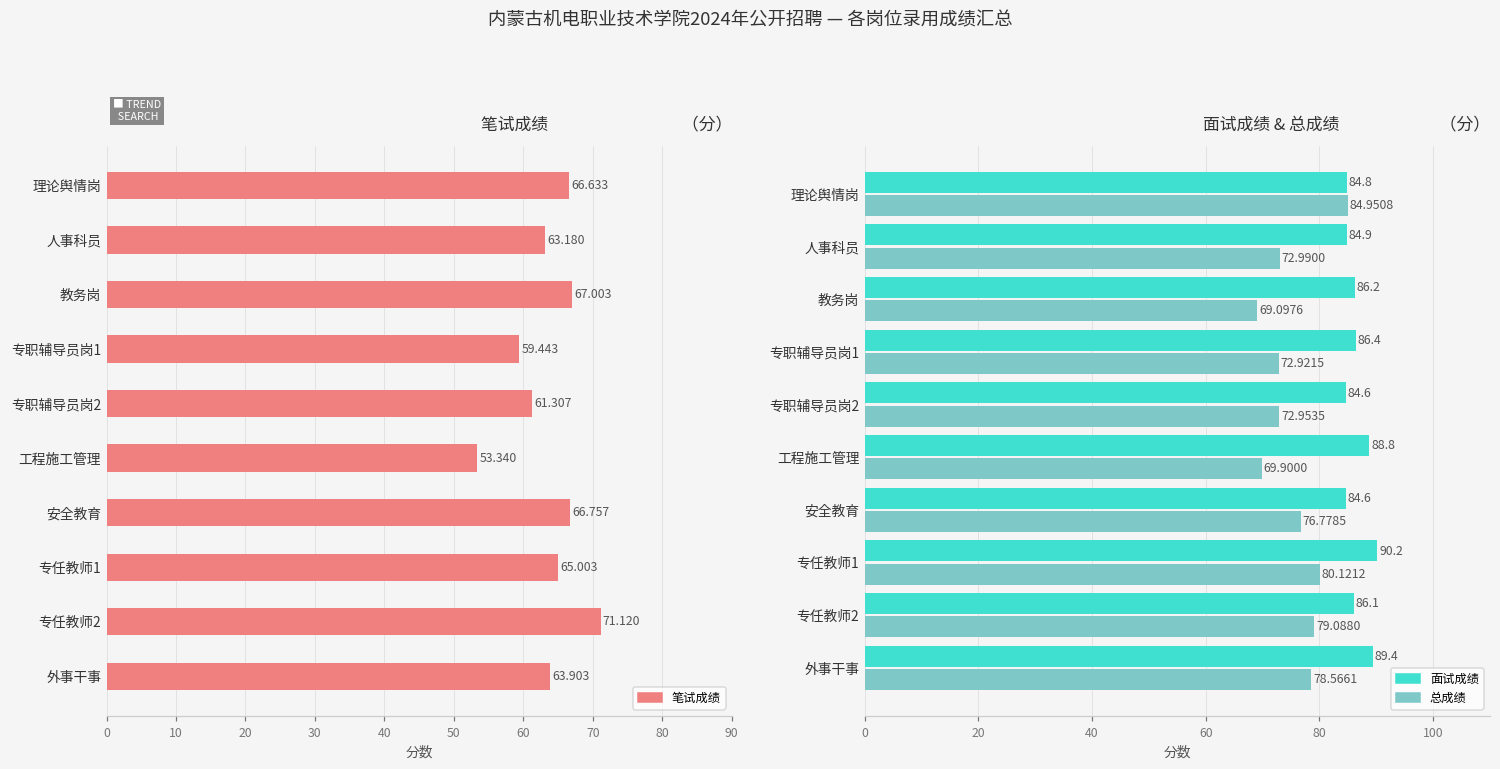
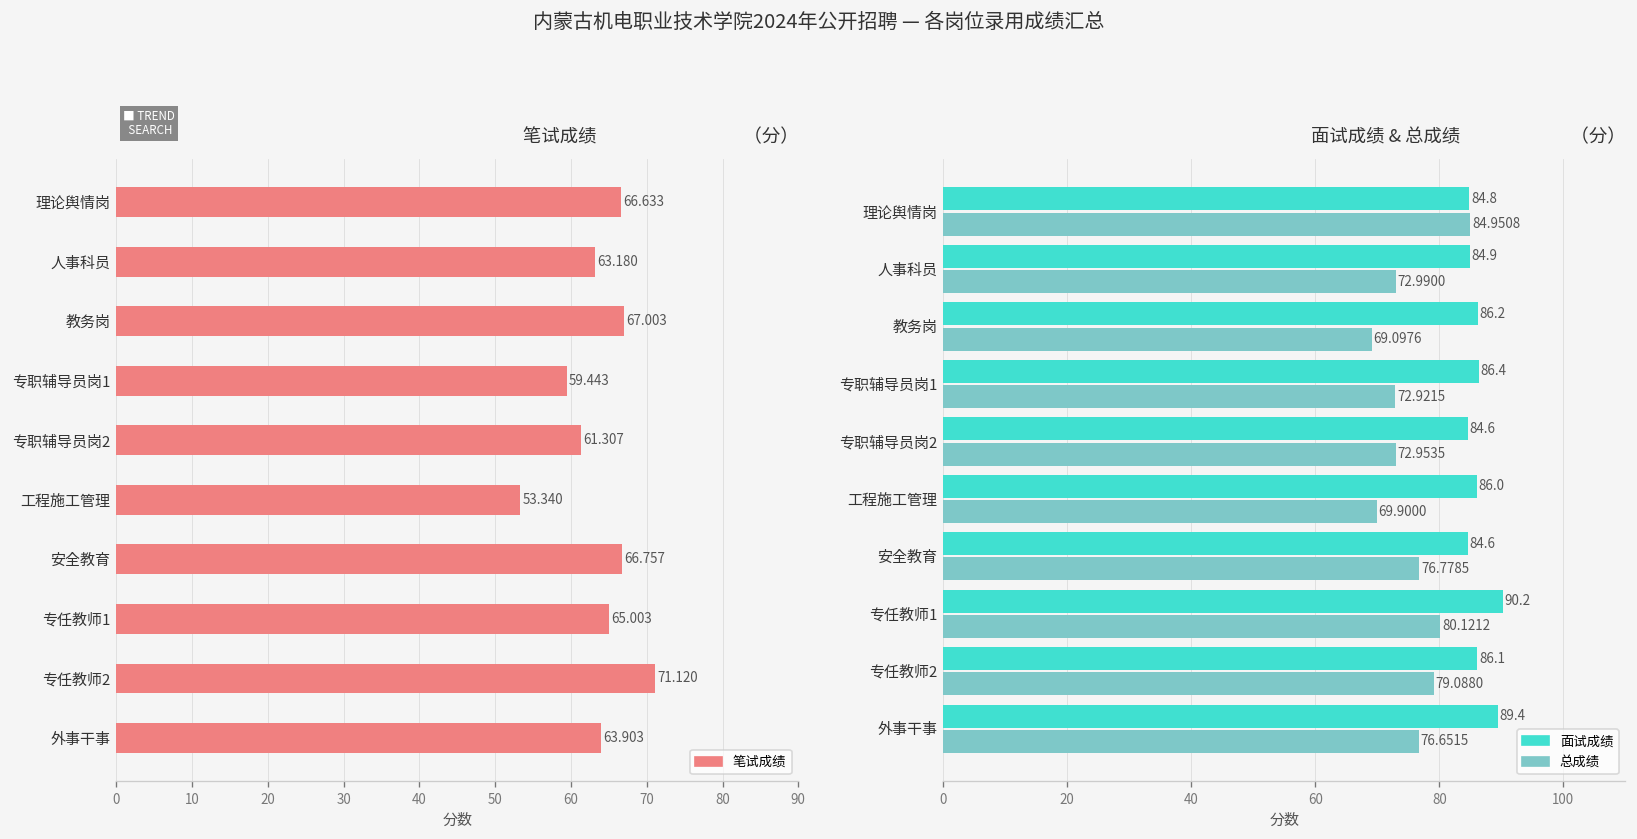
面试成绩 & 总成绩 （分）, 面试成绩, 工程施工管理: 88.8 -> 86.0
面试成绩 & 总成绩 （分）, 总成绩, 外事干事: 78.5661 -> 76.6515
